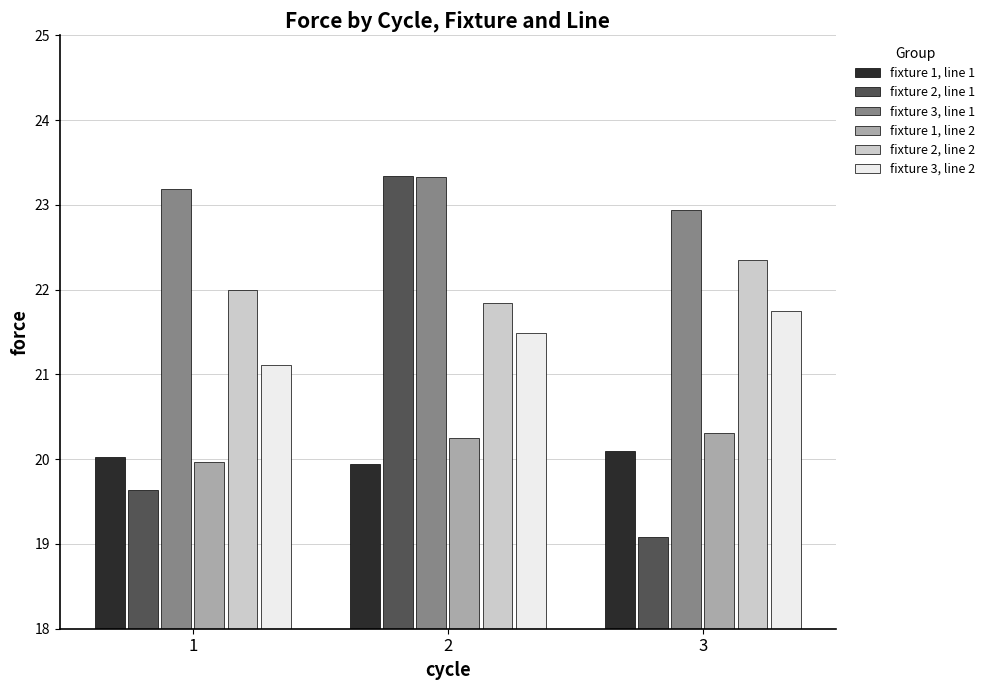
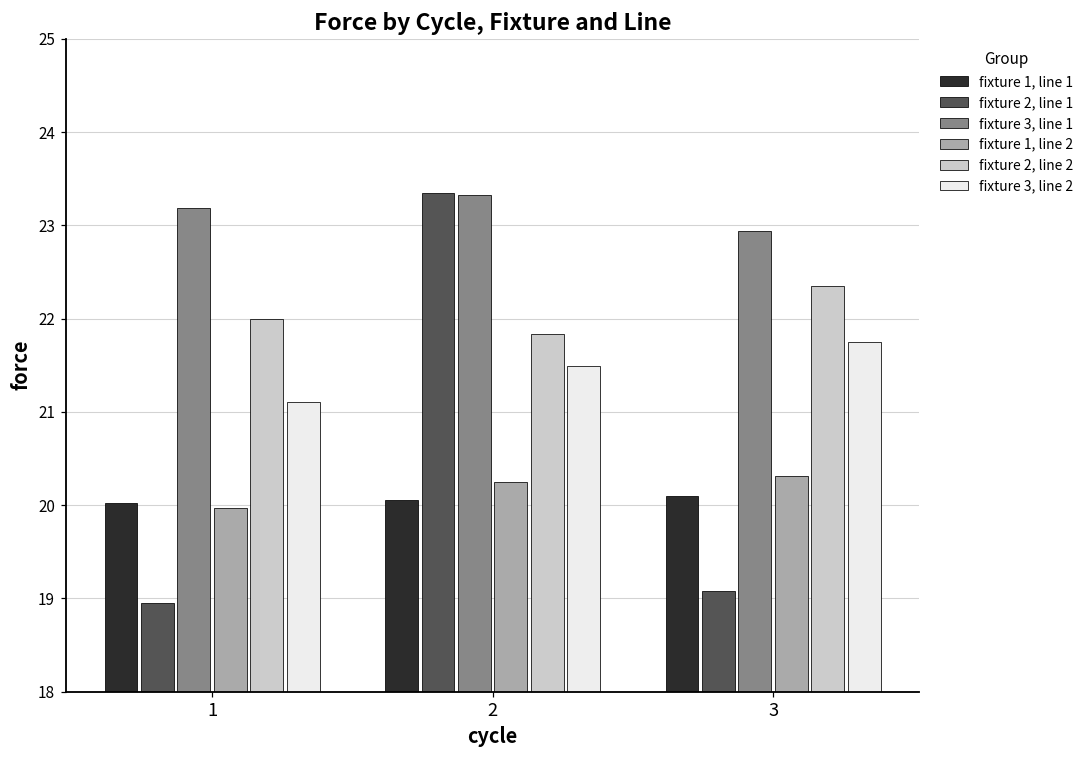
fixture 2, line 1, 1: 19.6 -> 18.9
fixture 1, line 1, 2: 19.9 -> 20.1
